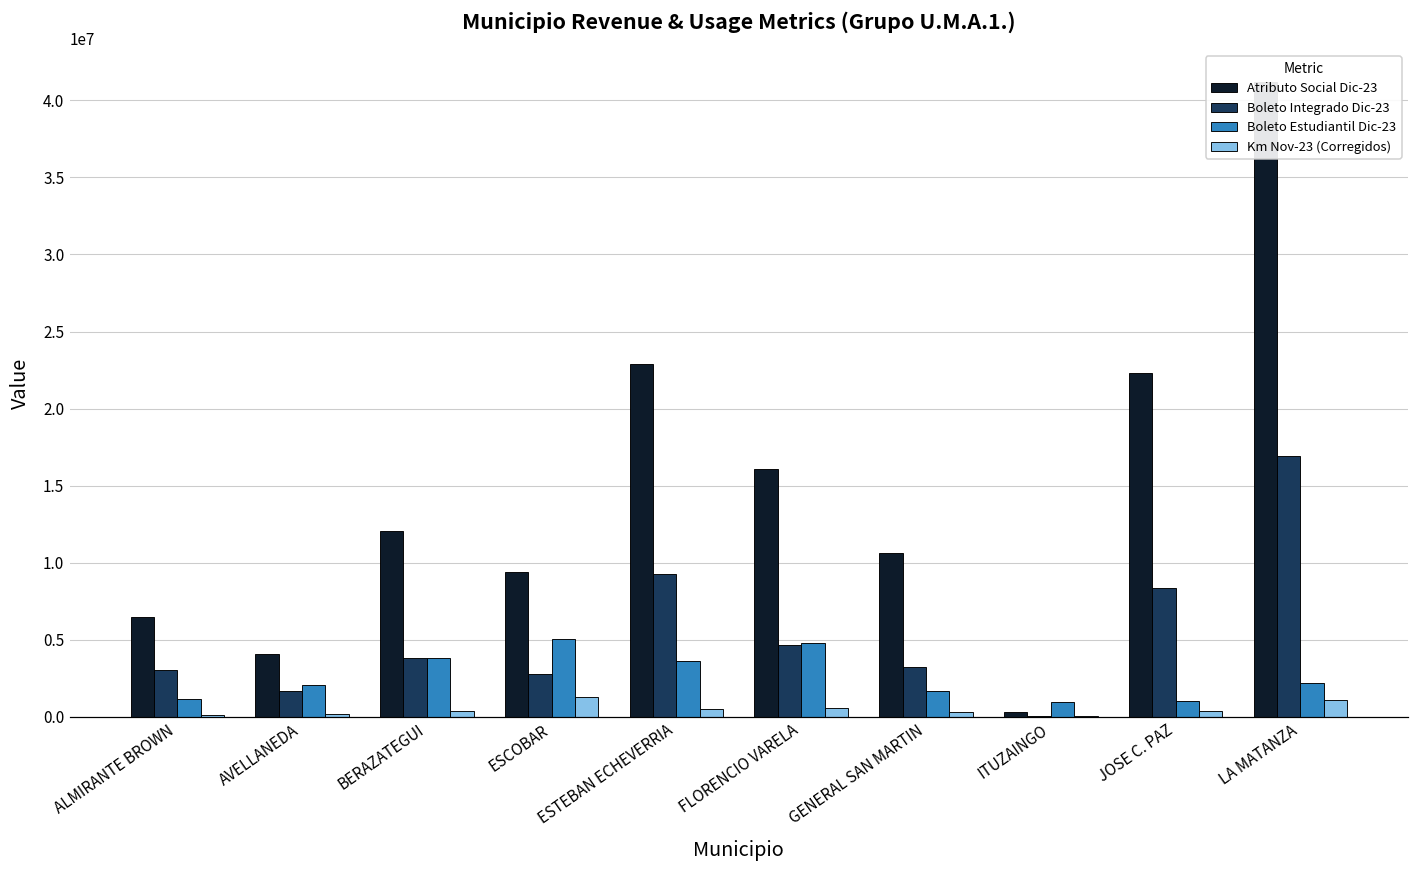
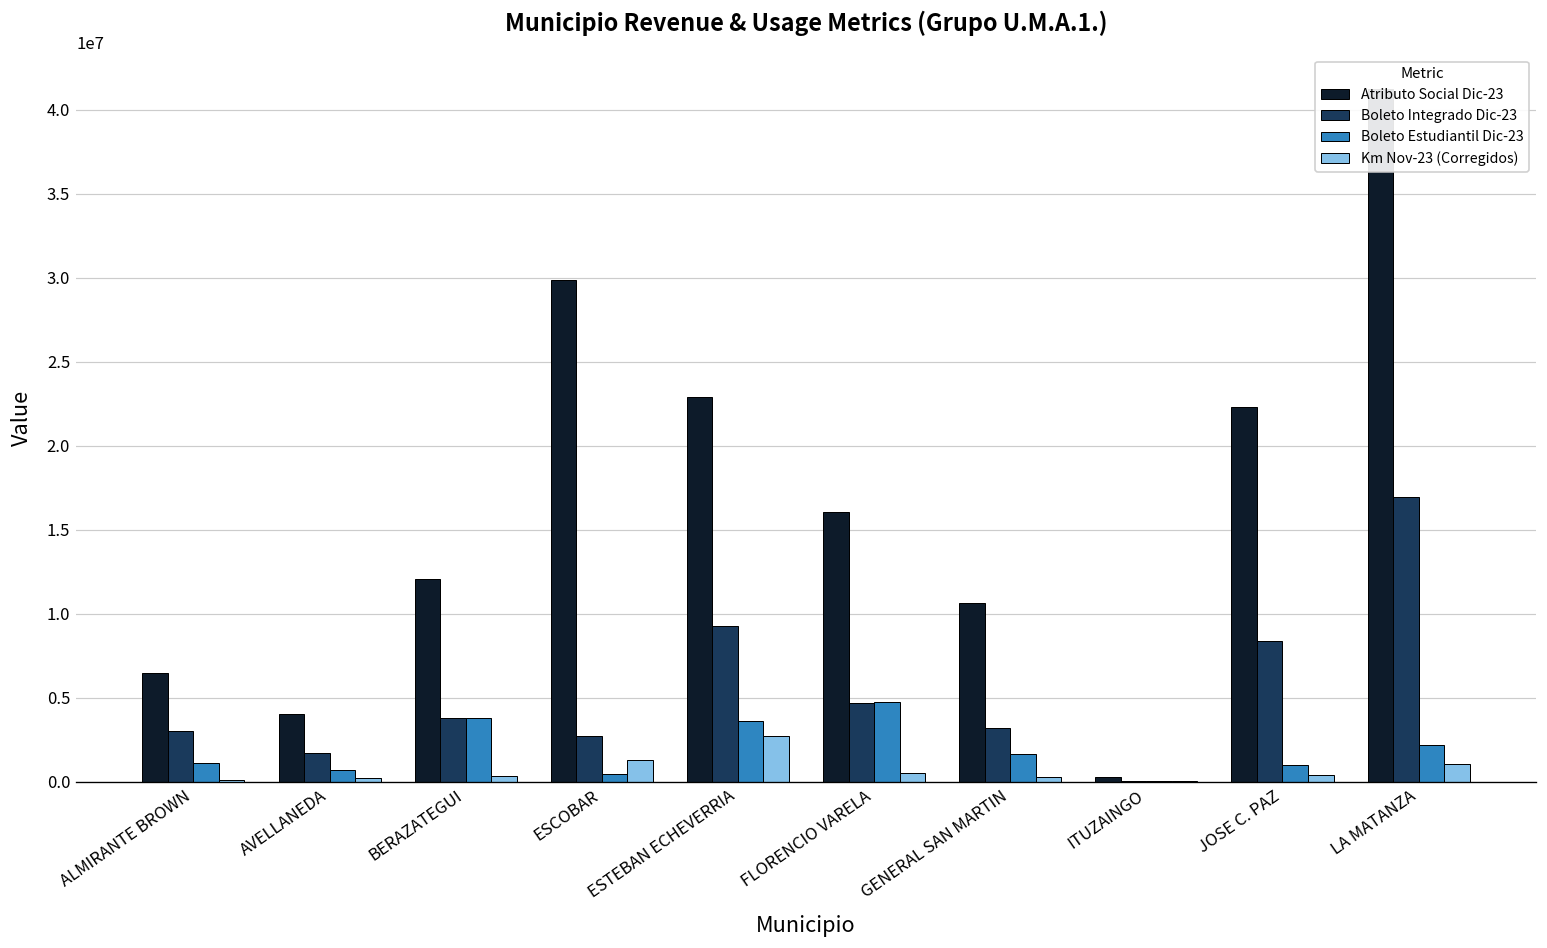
Boleto Estudiantil Dic-23, AVELLANEDA: 2000000 -> 700000
Atributo Social Dic-23, ESCOBAR: 9400000 -> 29900000
Boleto Estudiantil Dic-23, ESCOBAR: 5000000 -> 500000
Km Nov-23 (Corregidos), ESTEBAN ECHEVERRIA: 500000 -> 2800000
Boleto Estudiantil Dic-23, ITUZAINGO: 900000 -> 0
